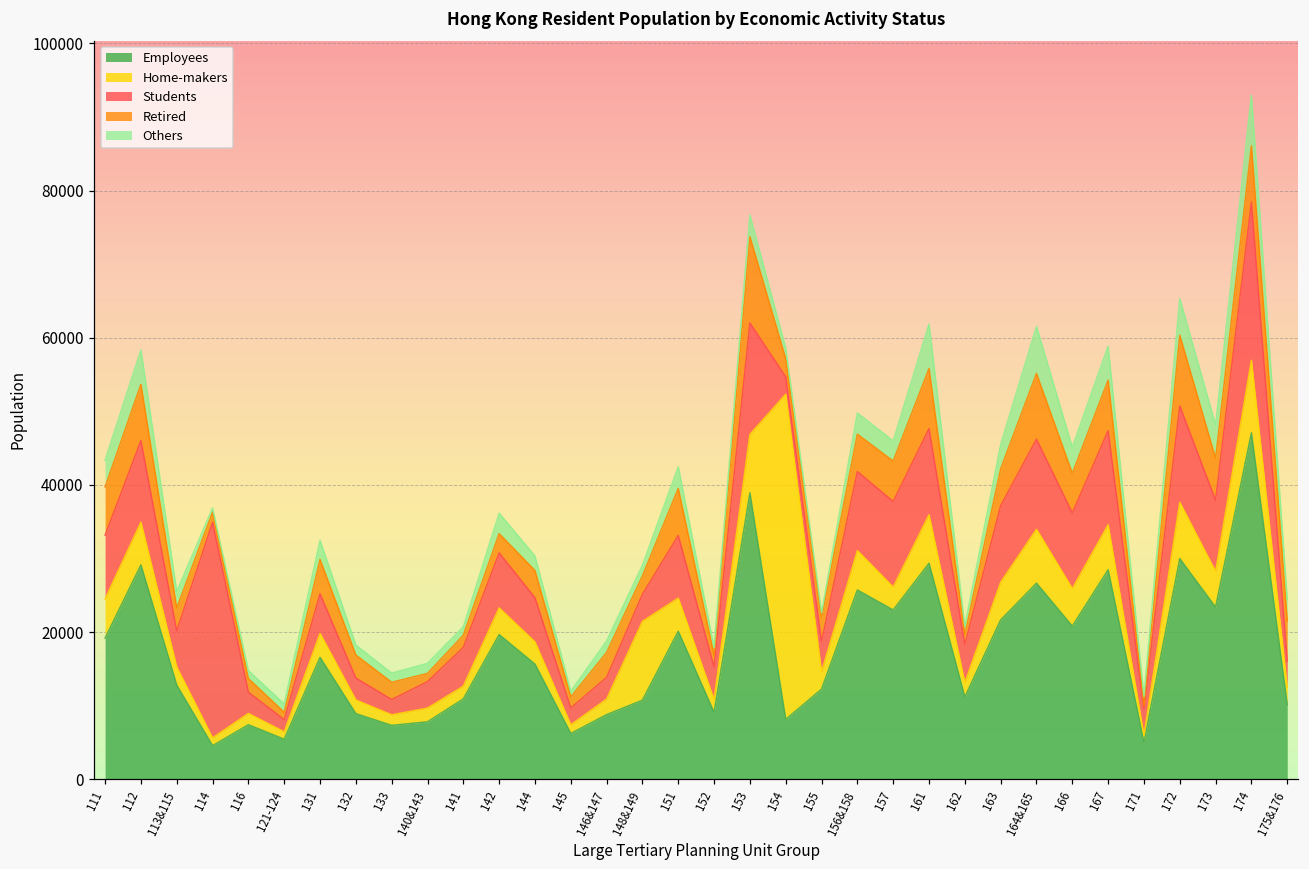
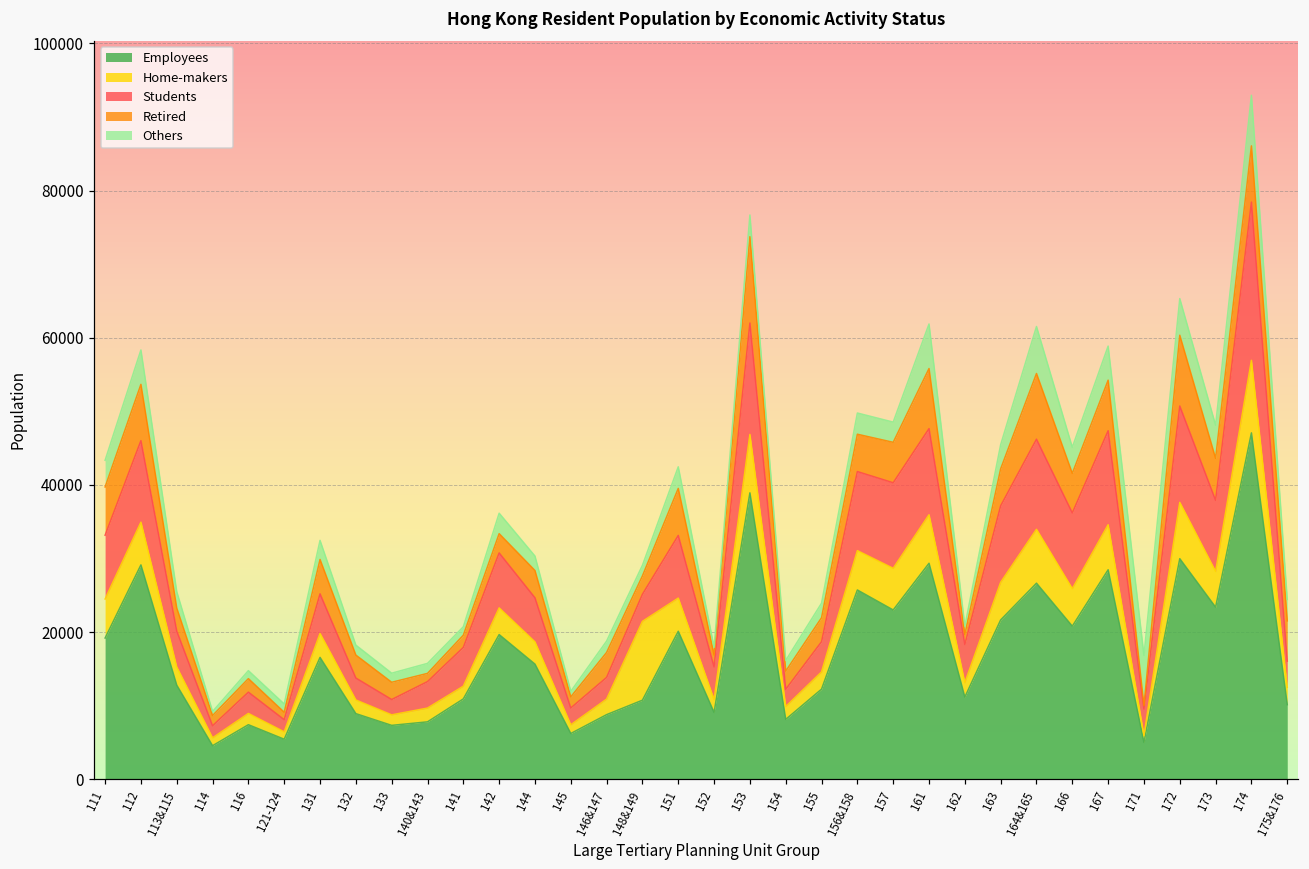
Students, 114: 29000 -> 2000
Home-makers, 154: 44000 -> 2000
Others, 155: 1000 -> 2000
Home-makers, 157: 3000 -> 6000
Others, 171: 1000 -> 7000
